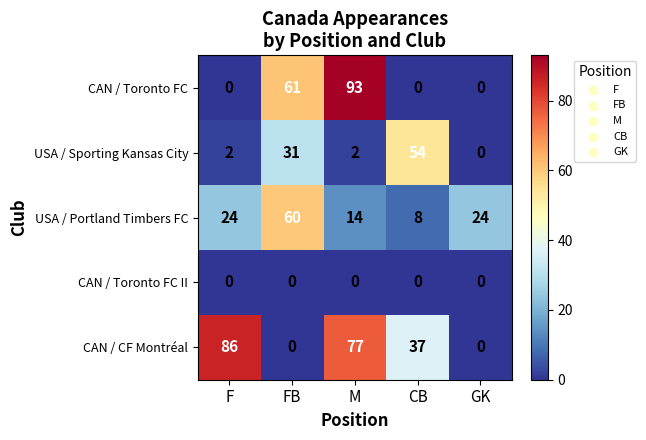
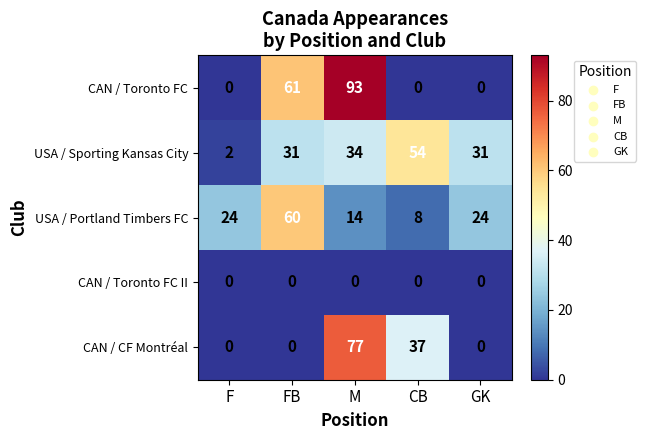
USA / Sporting Kansas City, M: 2 -> 34
USA / Sporting Kansas City, GK: 0 -> 31
CAN / CF Montréal, F: 86 -> 0
